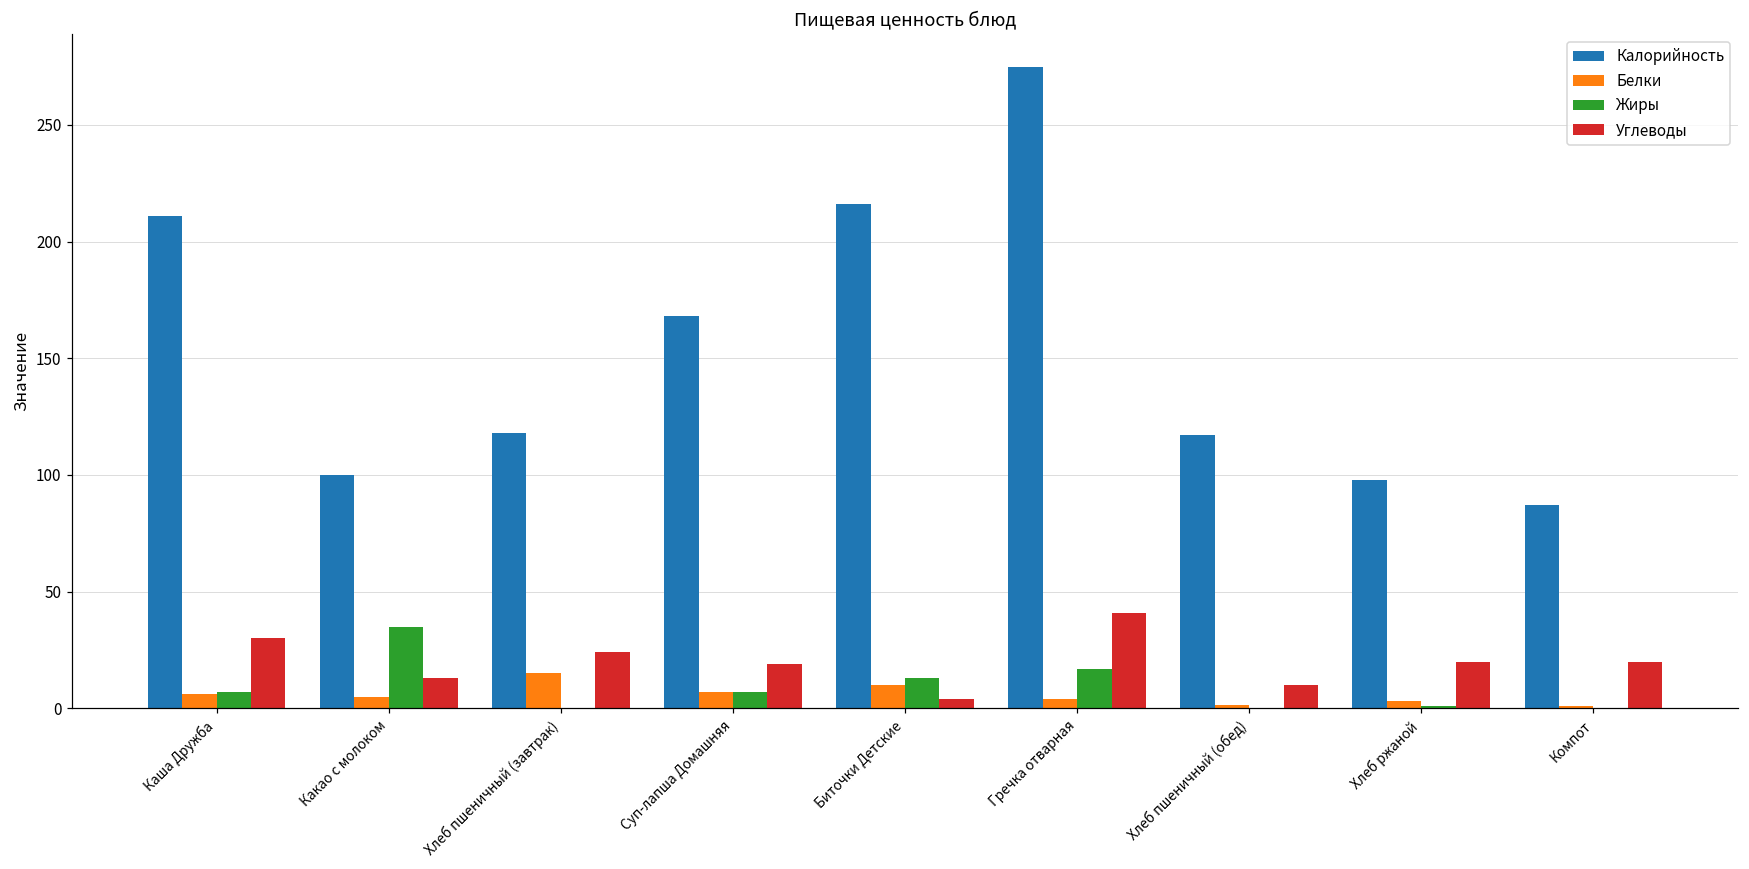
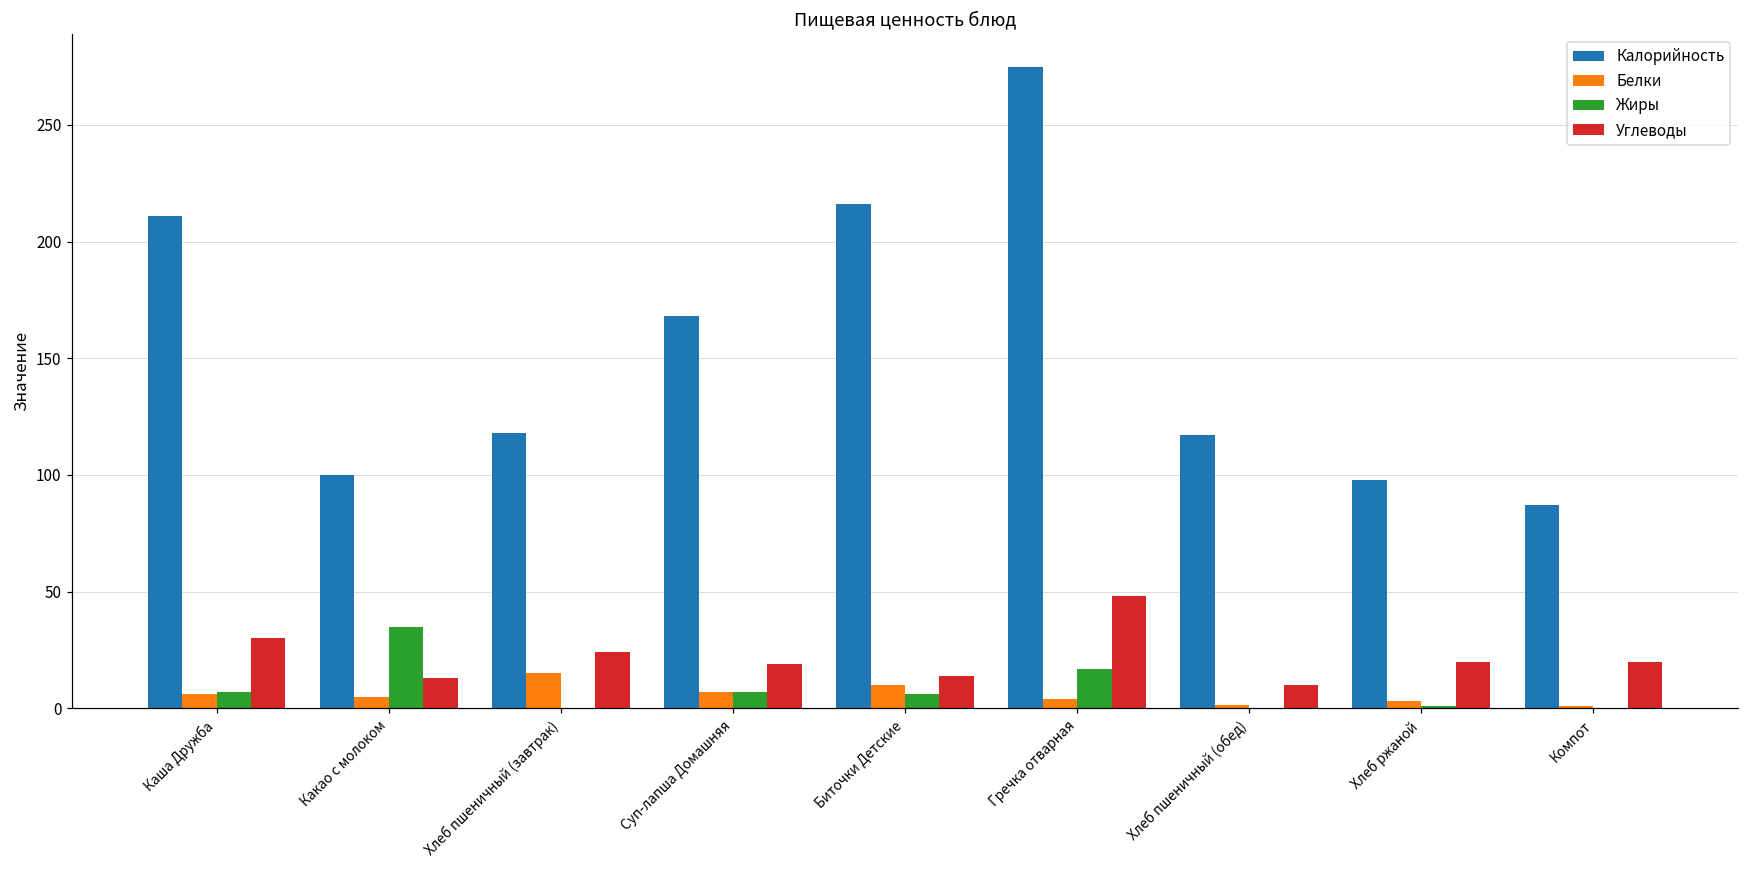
Жиры, Биточки Детские: 13 -> 6
Углеводы, Биточки Детские: 4 -> 14
Углеводы, Гречка отварная: 41 -> 48
